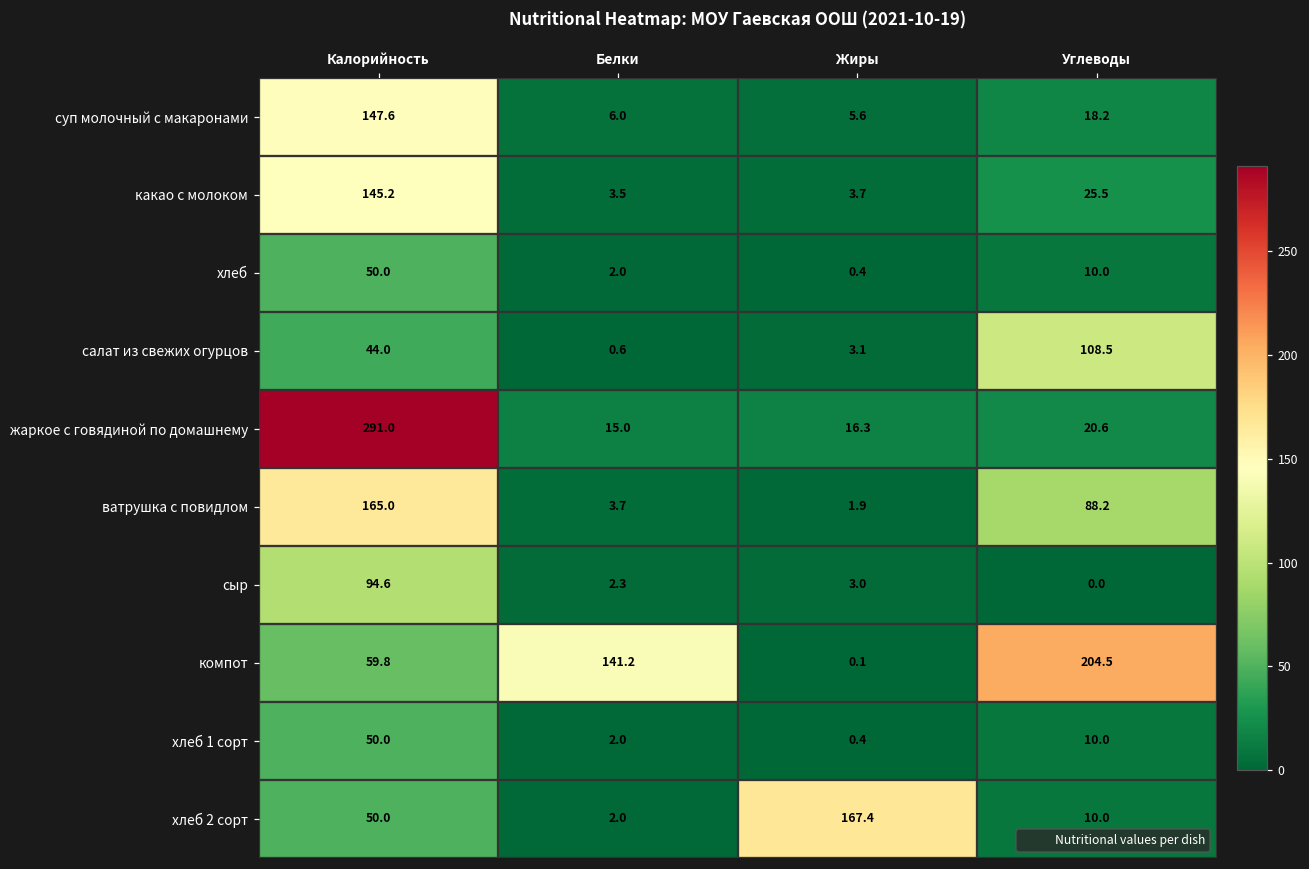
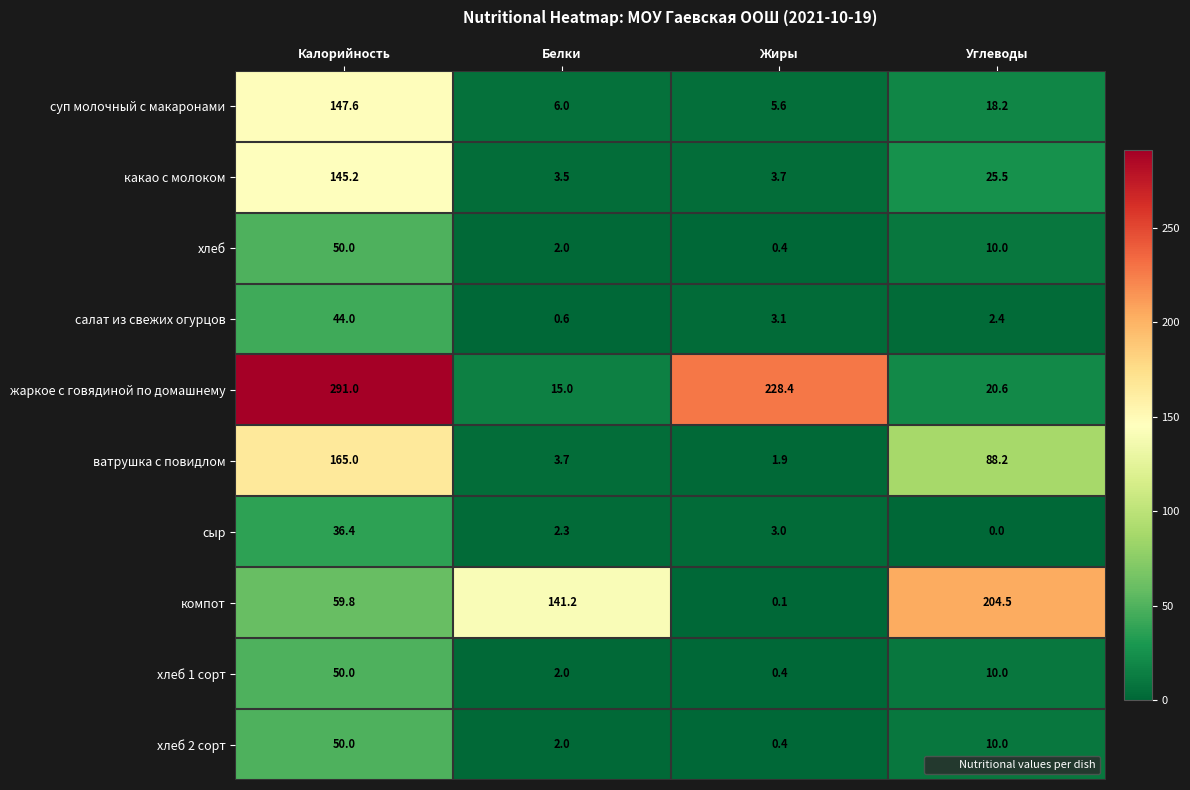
салат из свежих огурцов, Углеводы: 108.5 -> 2.4
жаркое с говядиной по домашнему, Жиры: 16.3 -> 228.4
сыр, Калорийность: 94.6 -> 36.4
хлеб 2 сорт, Жиры: 167.4 -> 0.4
